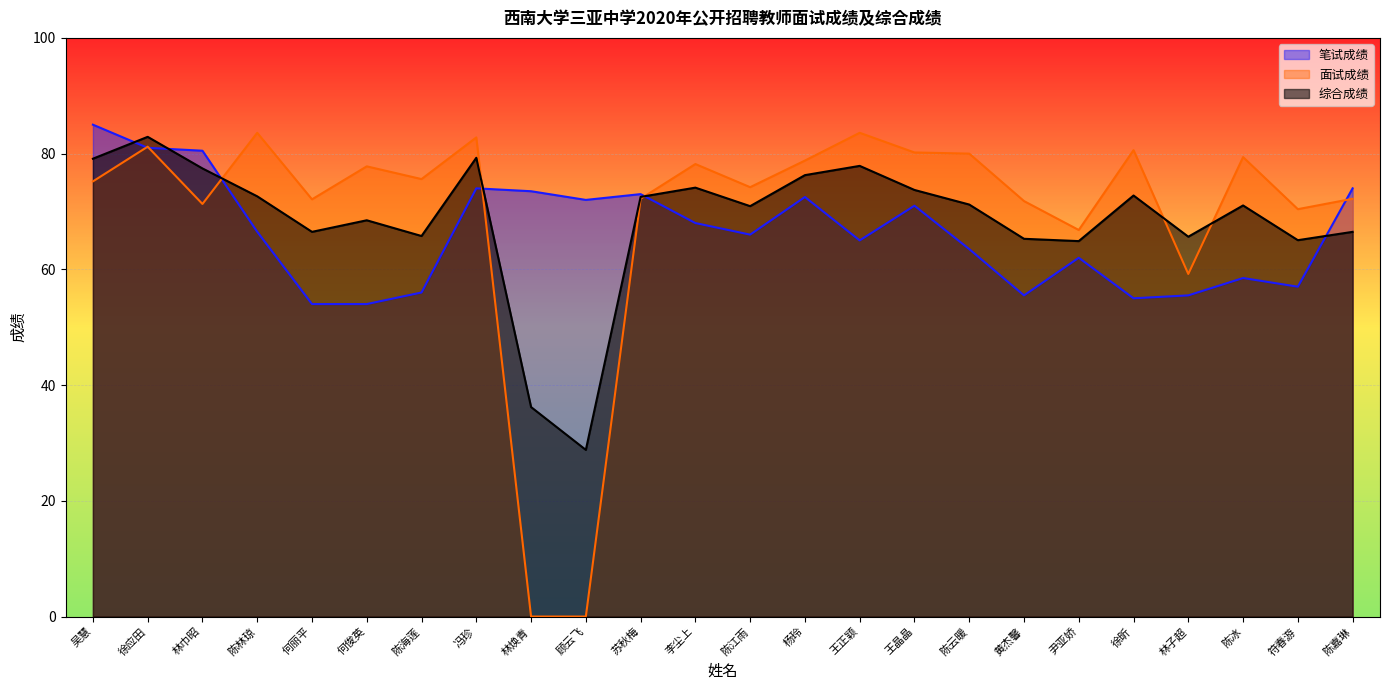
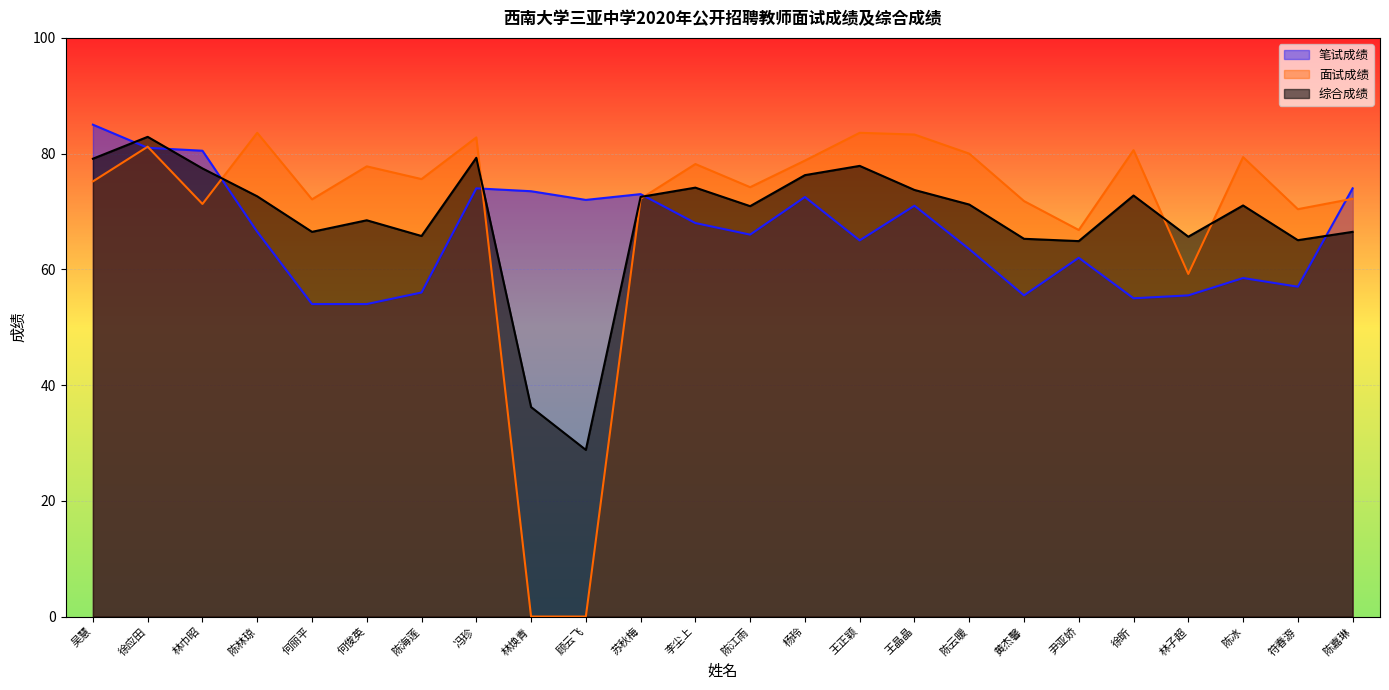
面试成绩, 王晶晶: 80 -> 83
